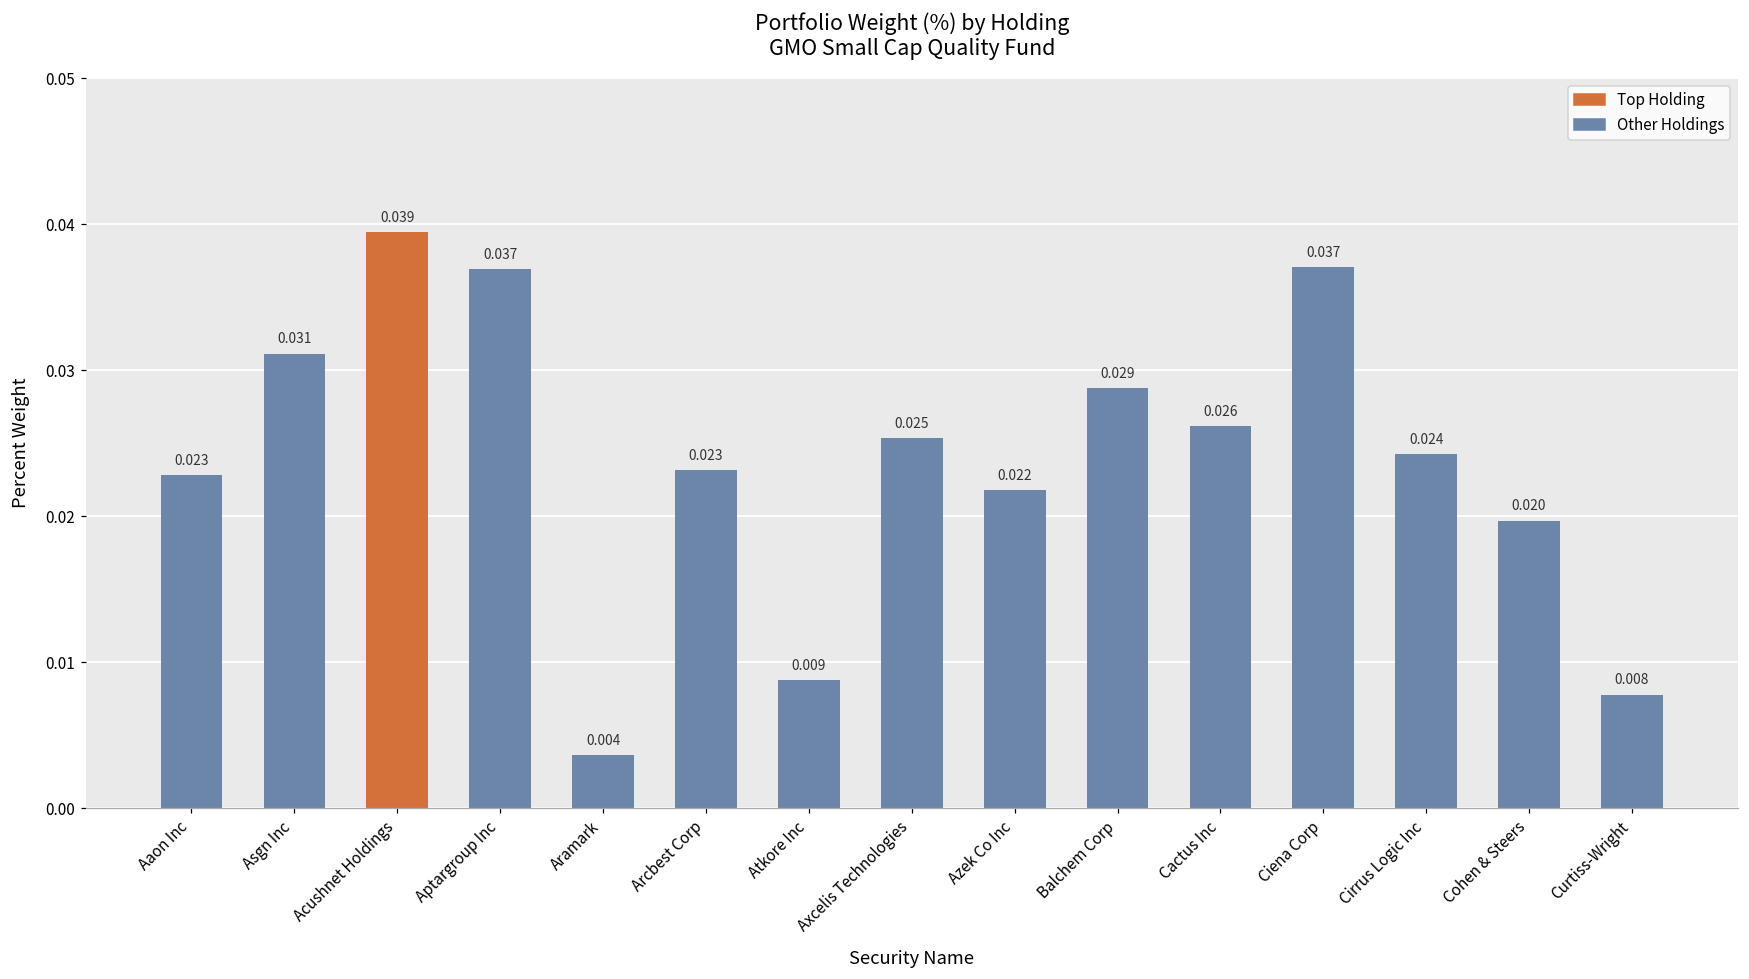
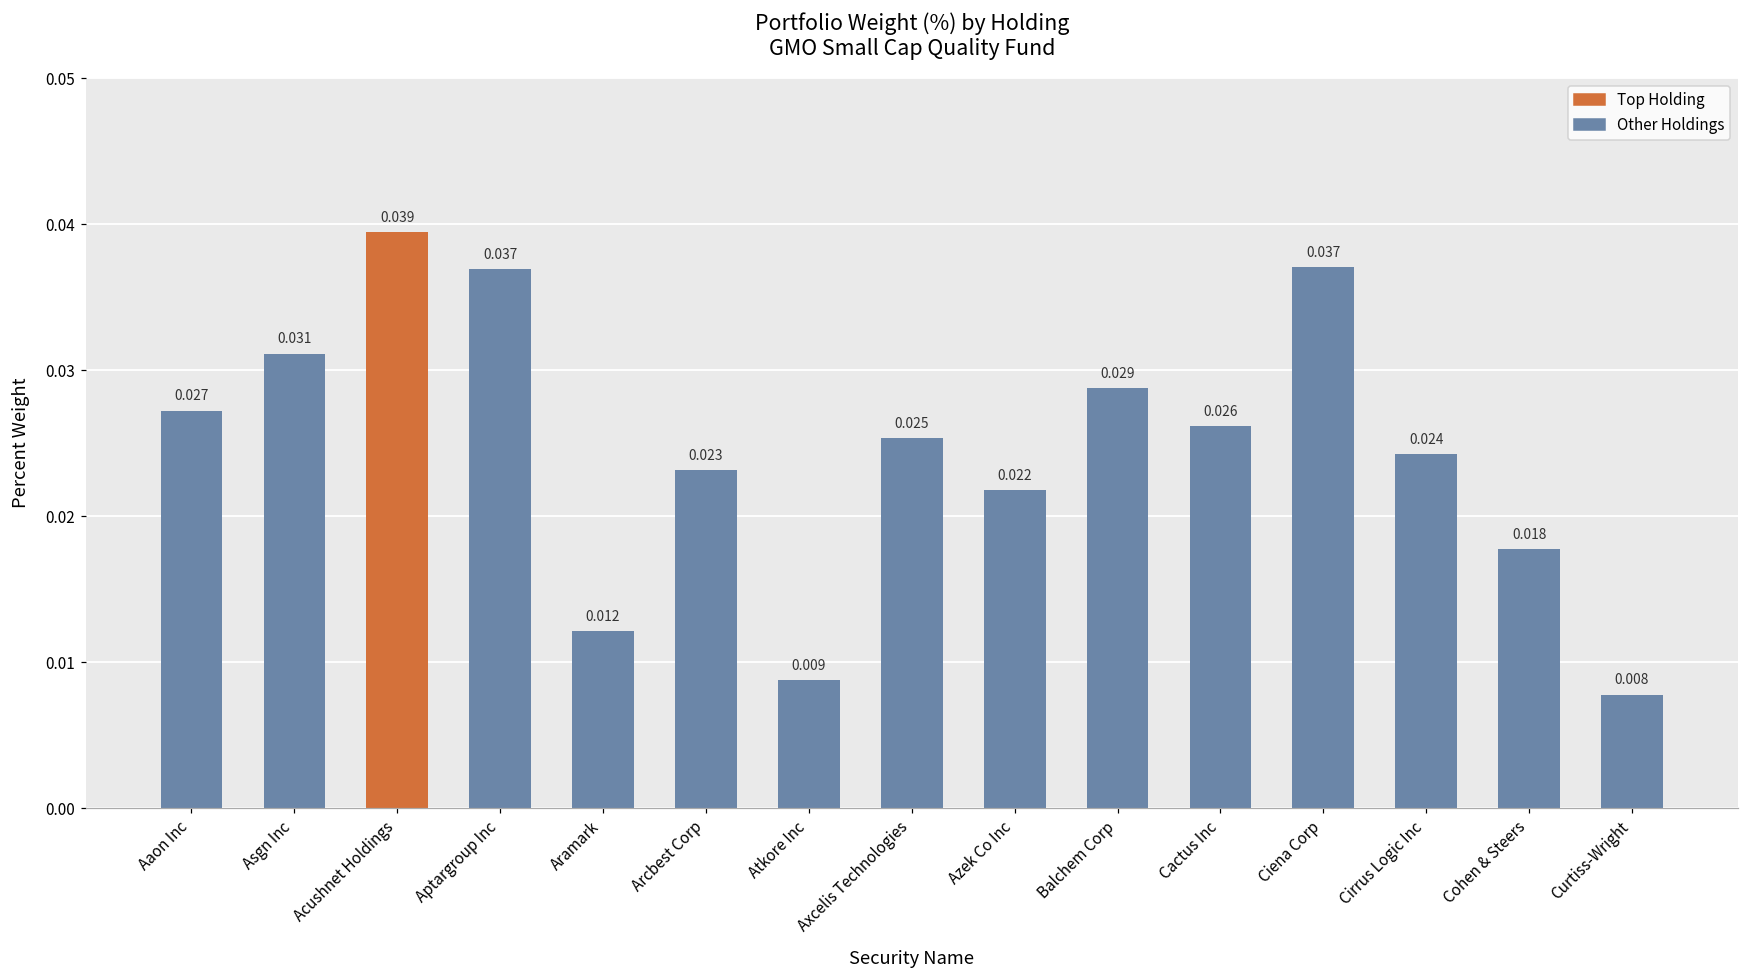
Aaon Inc: 0.023 -> 0.027
Aramark: 0.004 -> 0.012
Cohen & Steers: 0.020 -> 0.018
